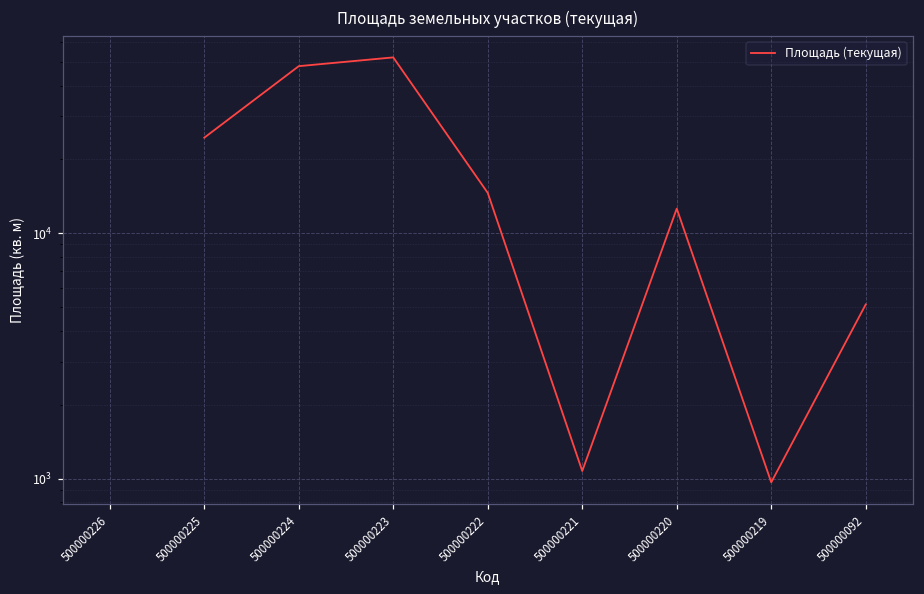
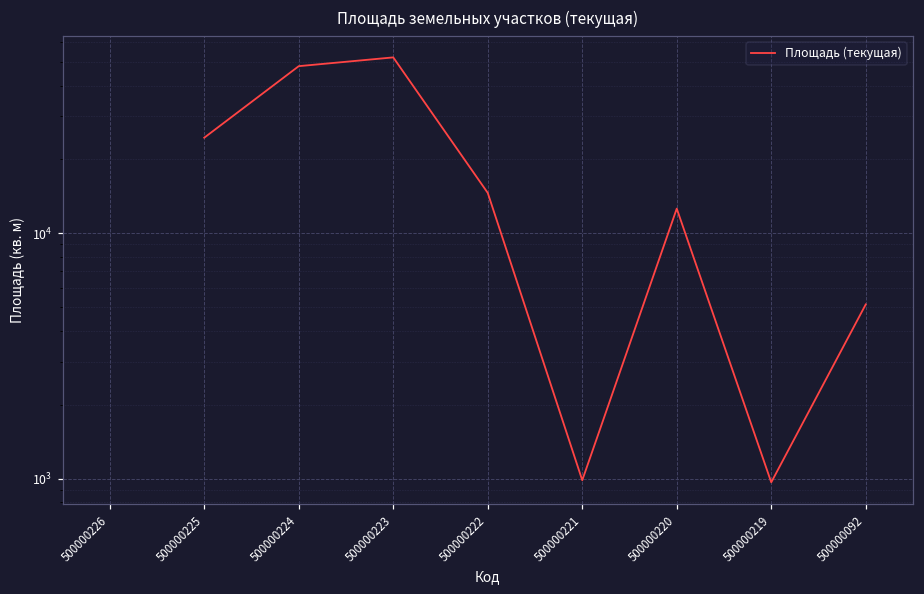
500000221: 1100 -> 1000
